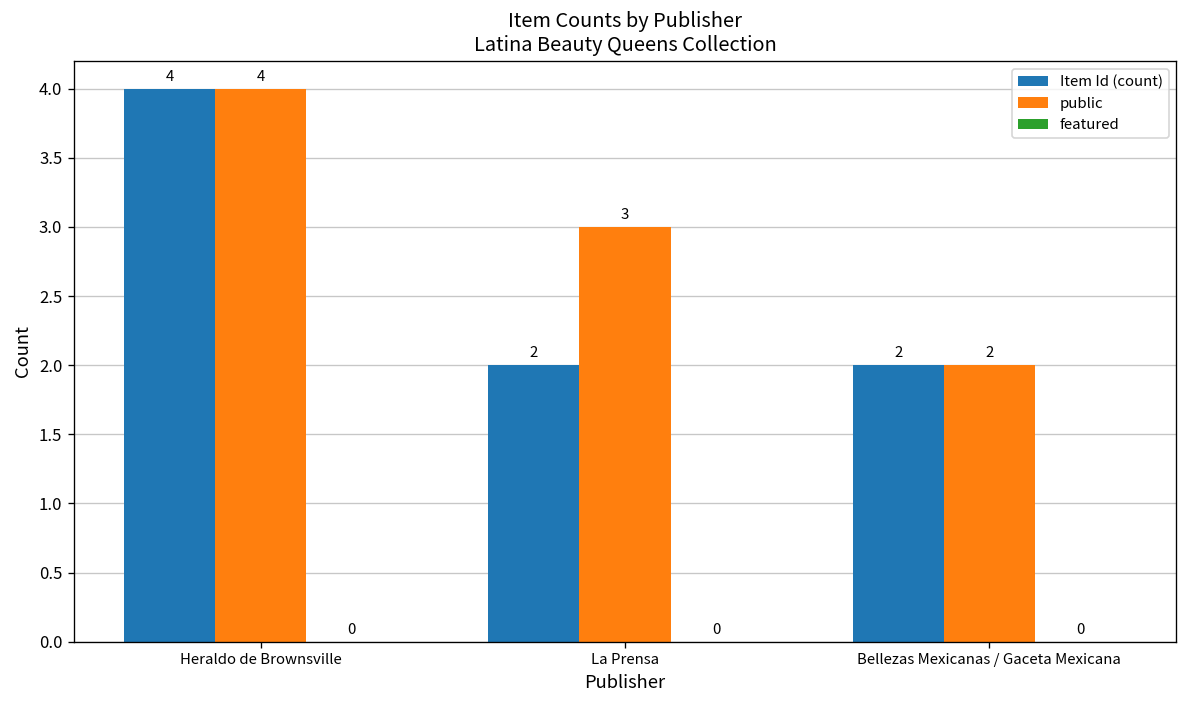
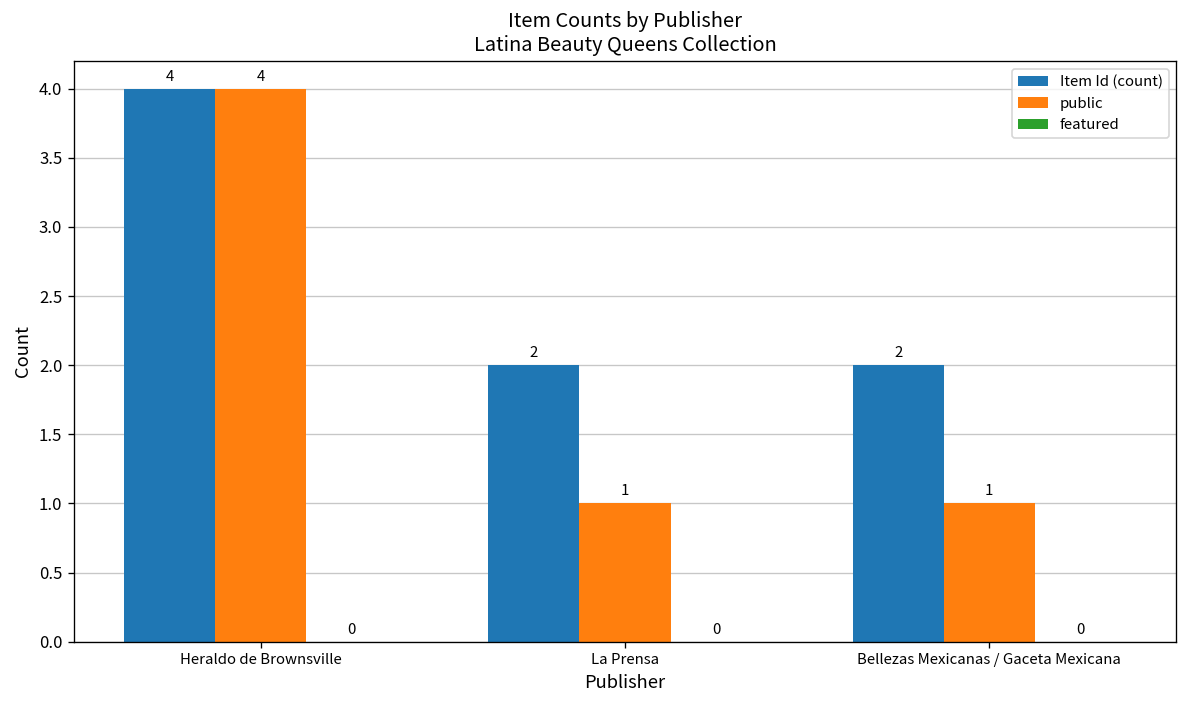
public, La Prensa: 3 -> 1
public, Bellezas Mexicanas / Gaceta Mexicana: 2 -> 1
